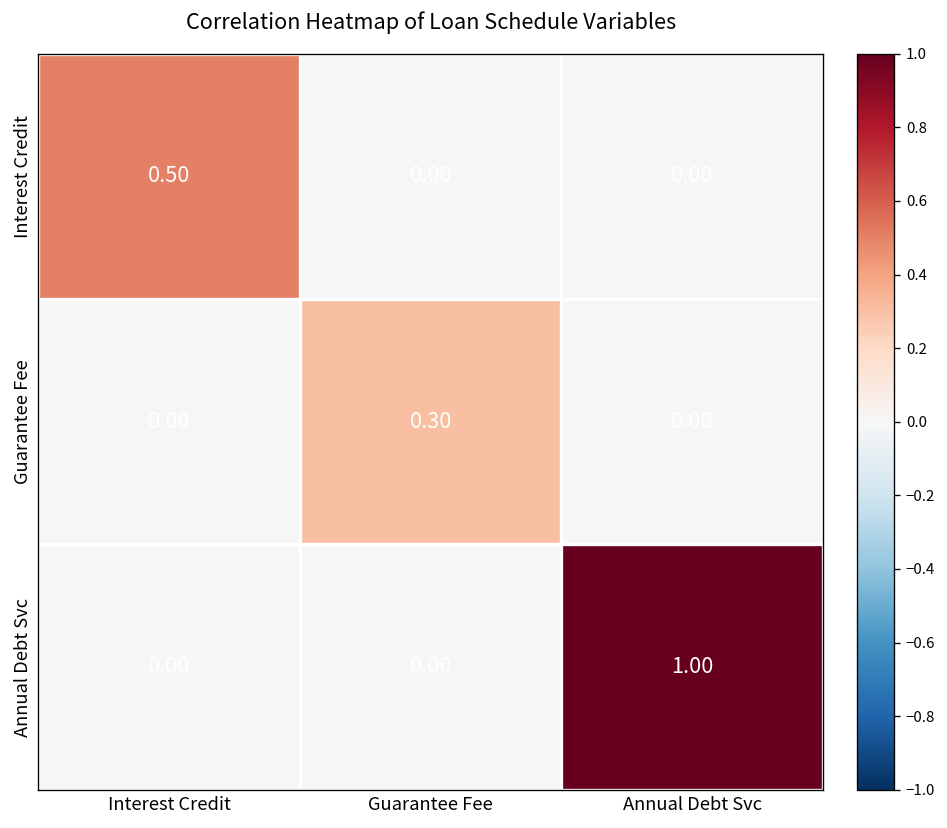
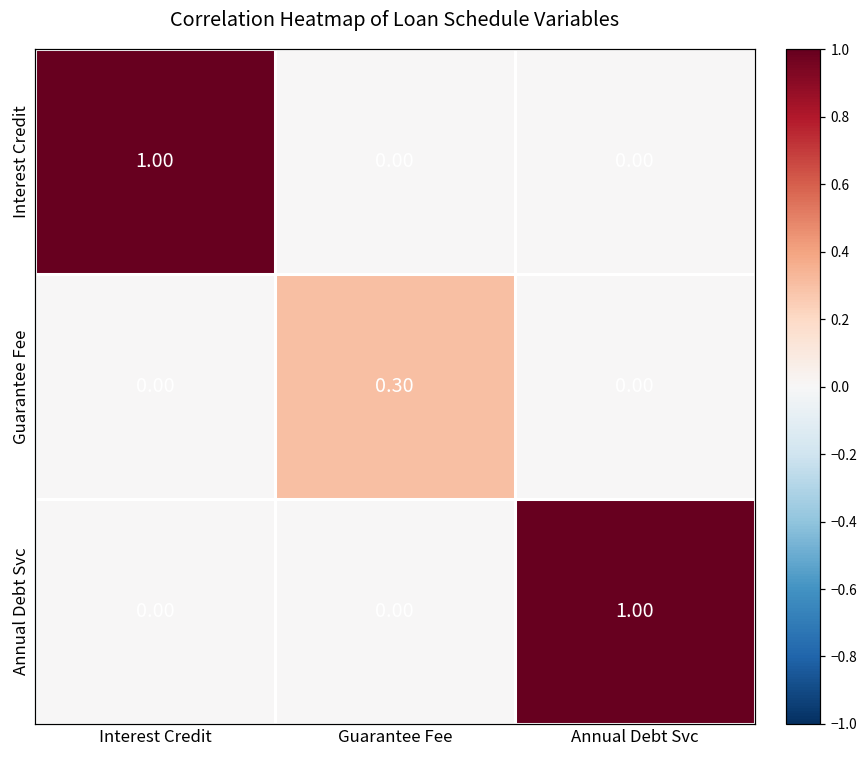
Interest Credit, Interest Credit: 0.50 -> 1.00
